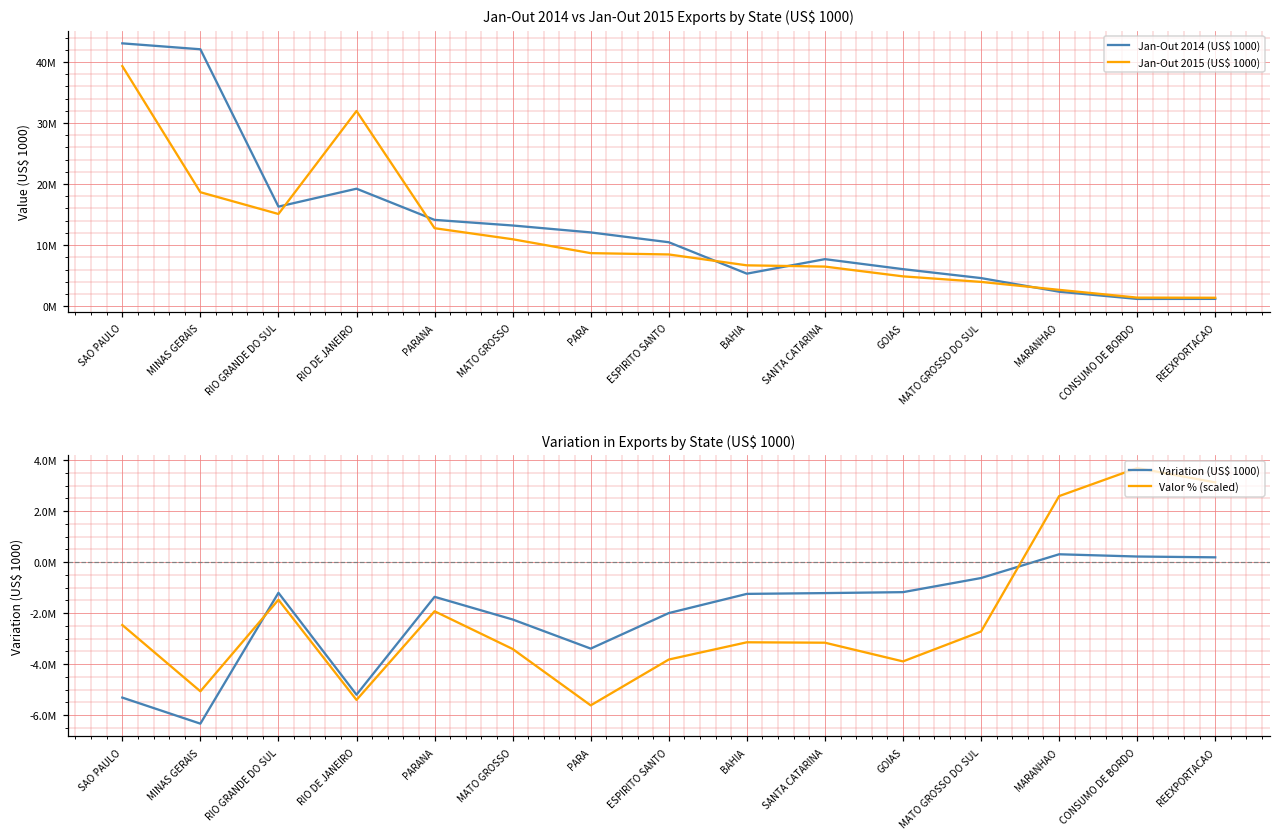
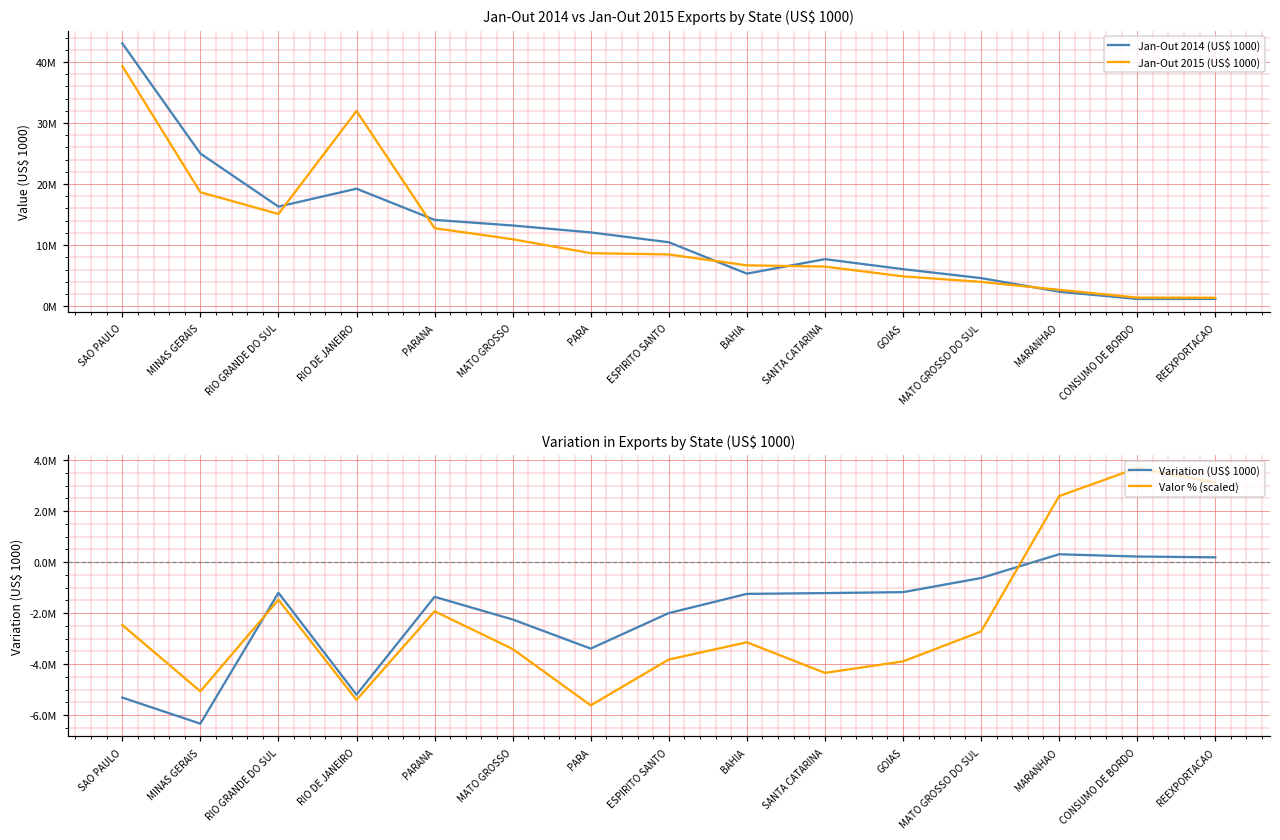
Jan-Out 2014 vs Jan-Out 2015 Exports by State (US$ 1000), Jan-Out 2014 (US$ 1000), MINAS GERAIS: 42000000 -> 25000000
Variation in Exports by State (US$ 1000), Valor % (scaled), SANTA CATARINA: -3200000 -> -4300000
